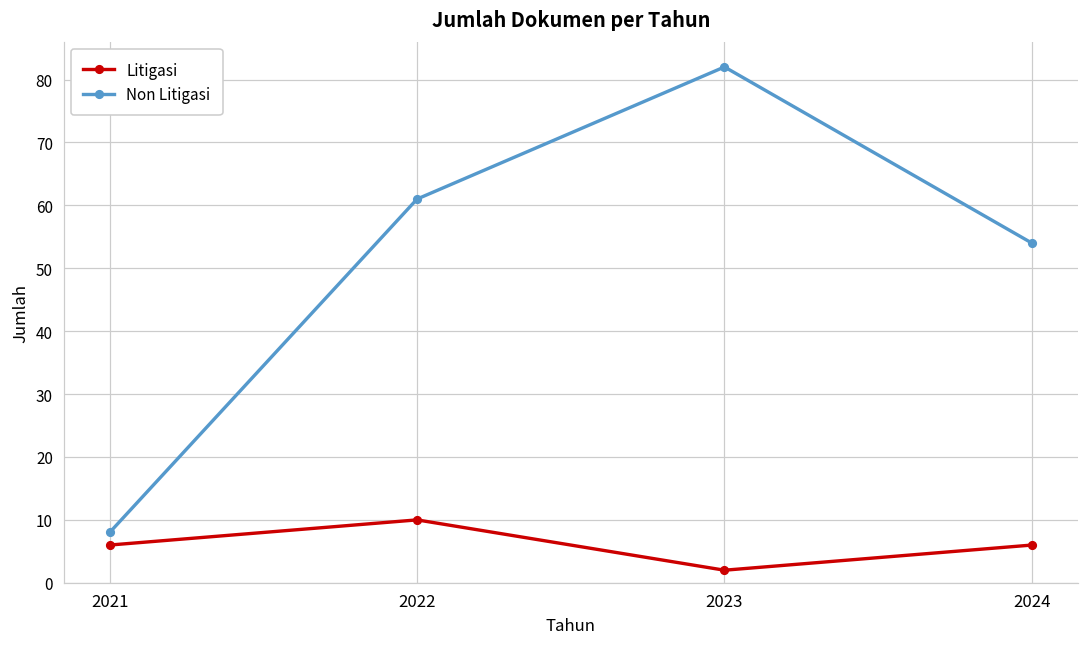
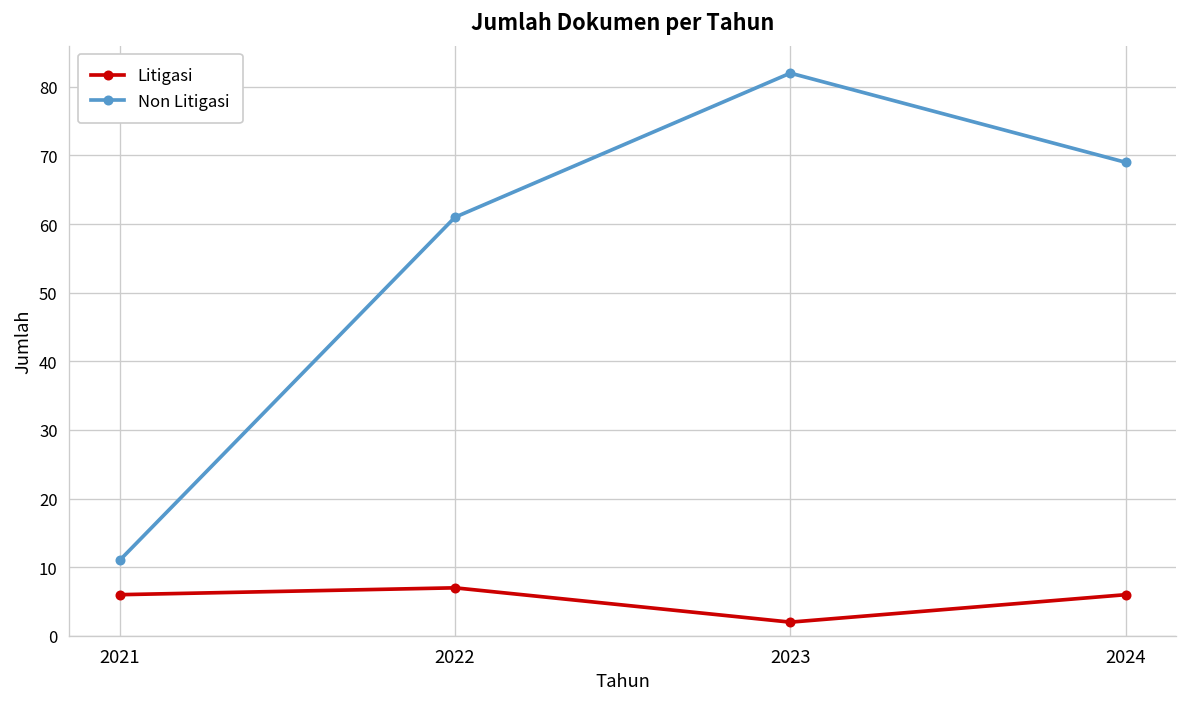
Non Litigasi, 2021: 8 -> 11
Litigasi, 2022: 10 -> 7
Non Litigasi, 2024: 54 -> 69
